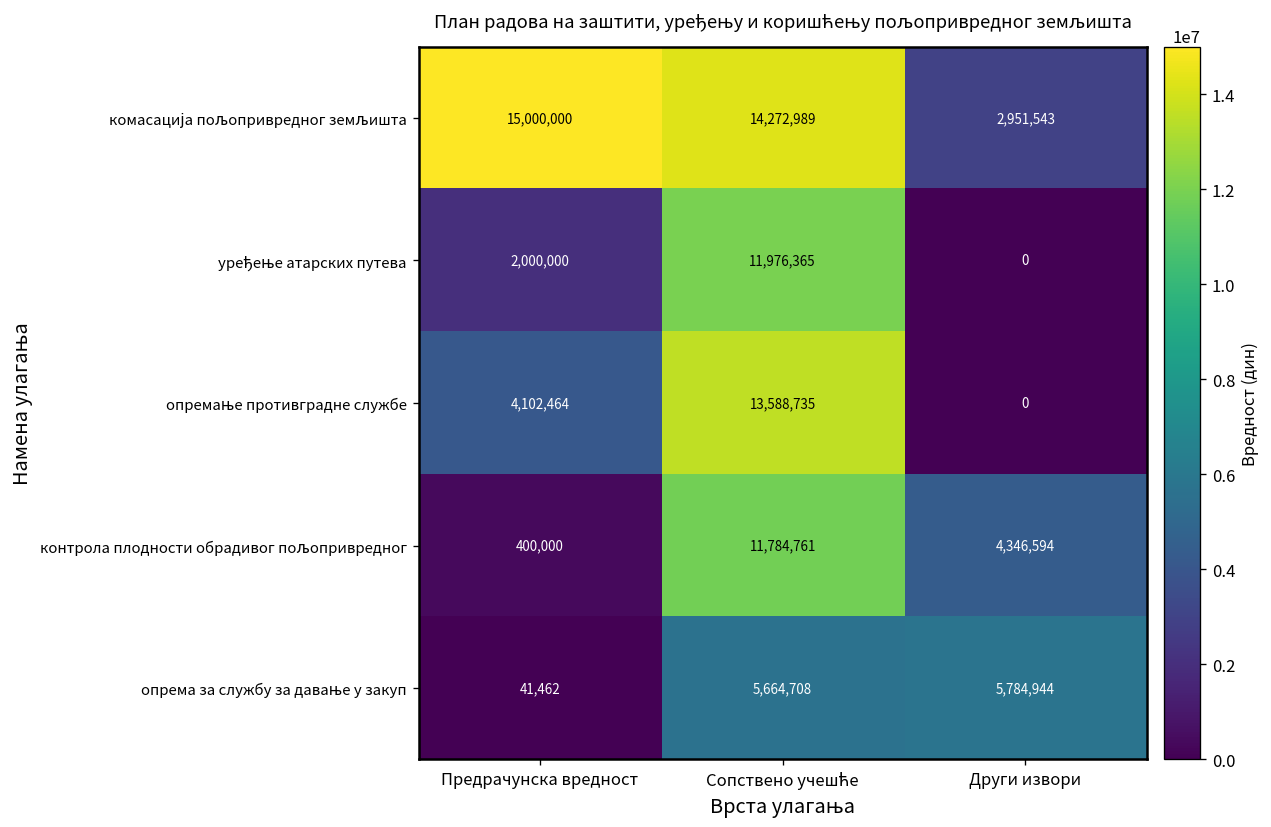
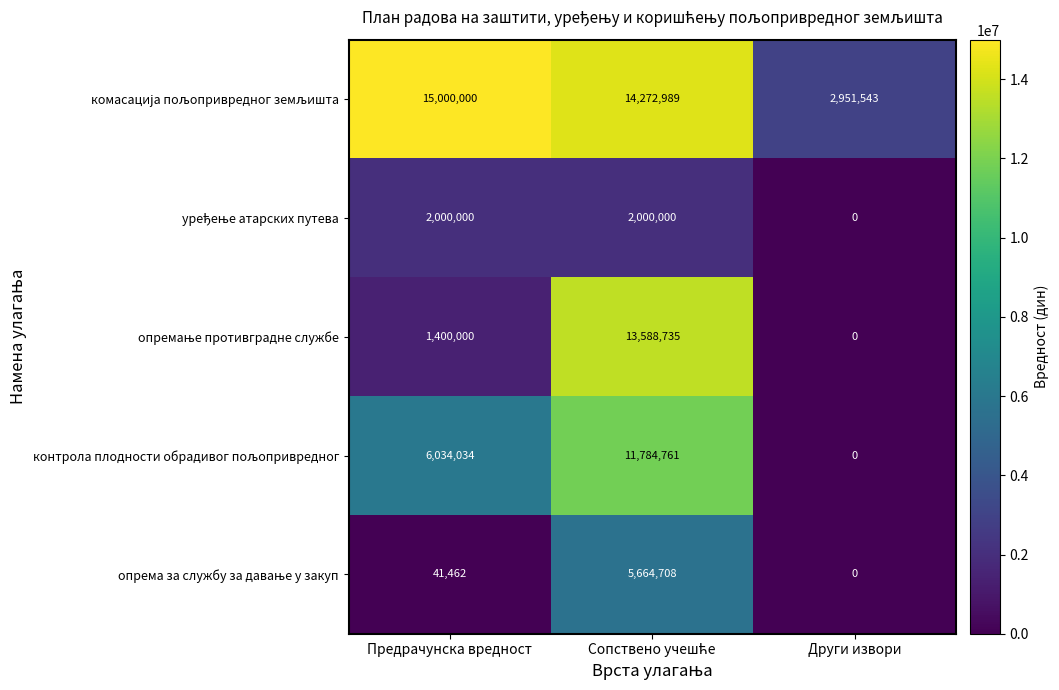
уређење атарских путева, Сопствено учешће: 11,976,365 -> 2,000,000
опремање противградне службе, Предрачунска вредност: 4,102,464 -> 1,400,000
контрола плодности обрадивог пољопривредног, Предрачунска вредност: 400,000 -> 6,034,034
контрола плодности обрадивог пољопривредног, Други извори: 4,346,594 -> 0
опрема за службу за давање у закуп, Други извори: 5,784,944 -> 0
